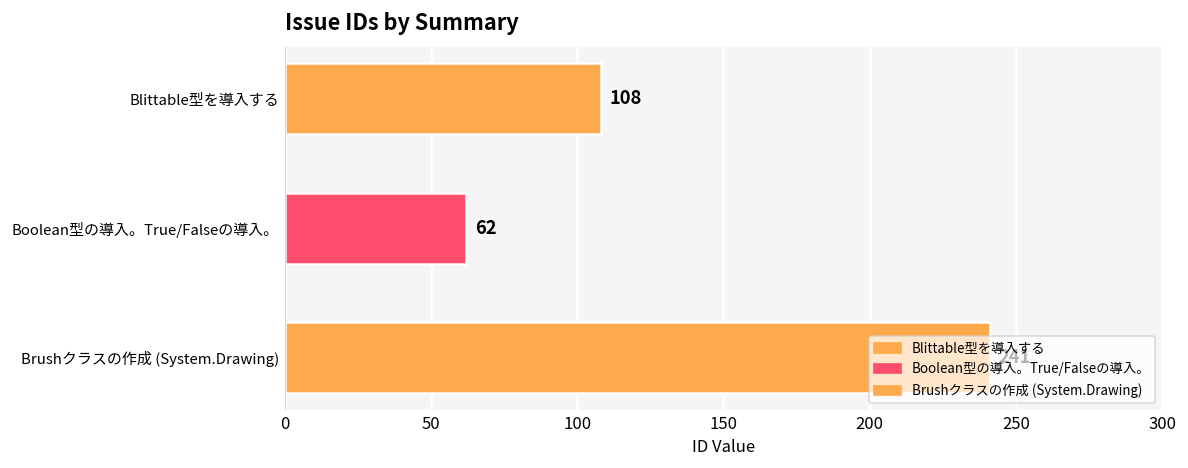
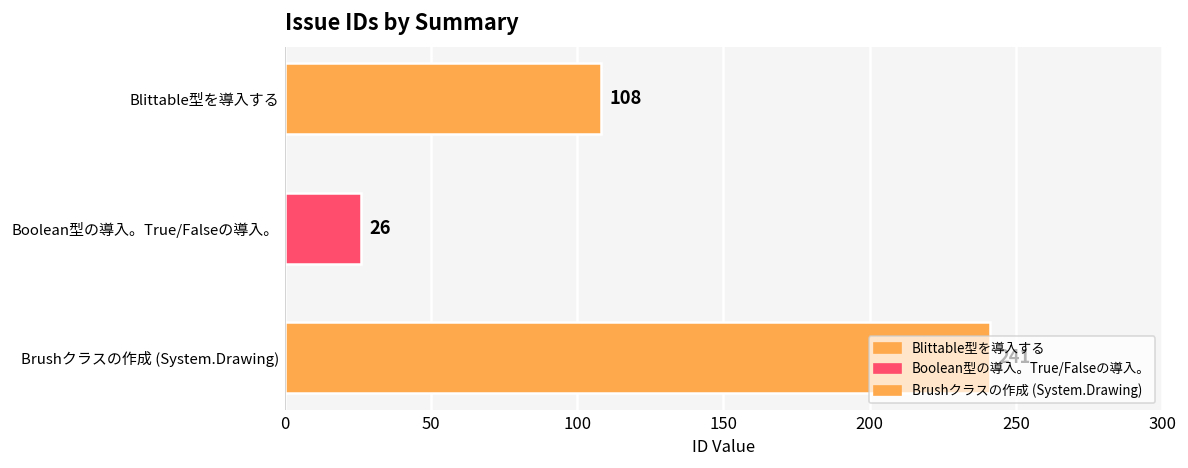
Boolean型の導入。True/Falseの導入。: 62 -> 26
